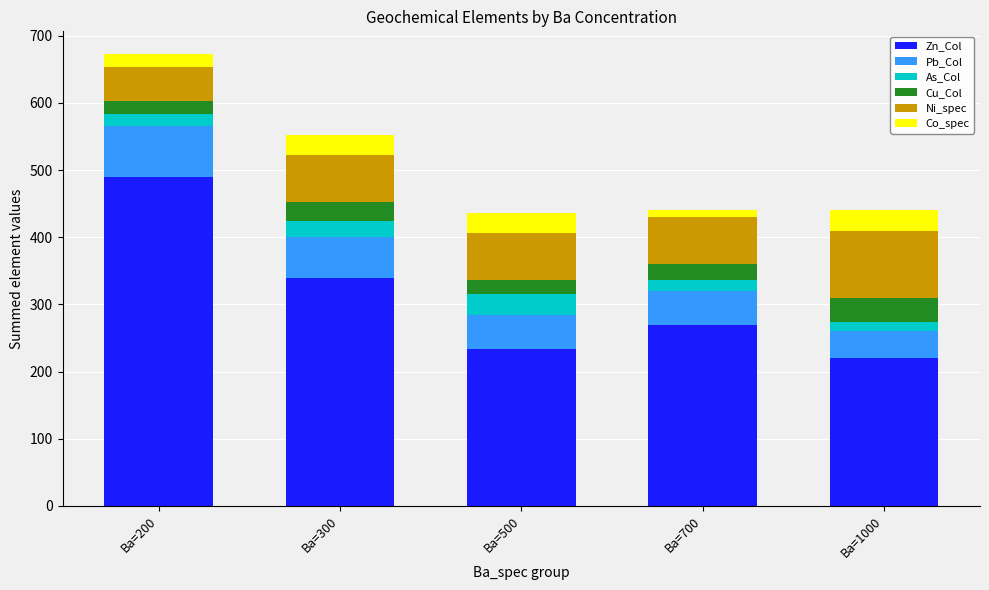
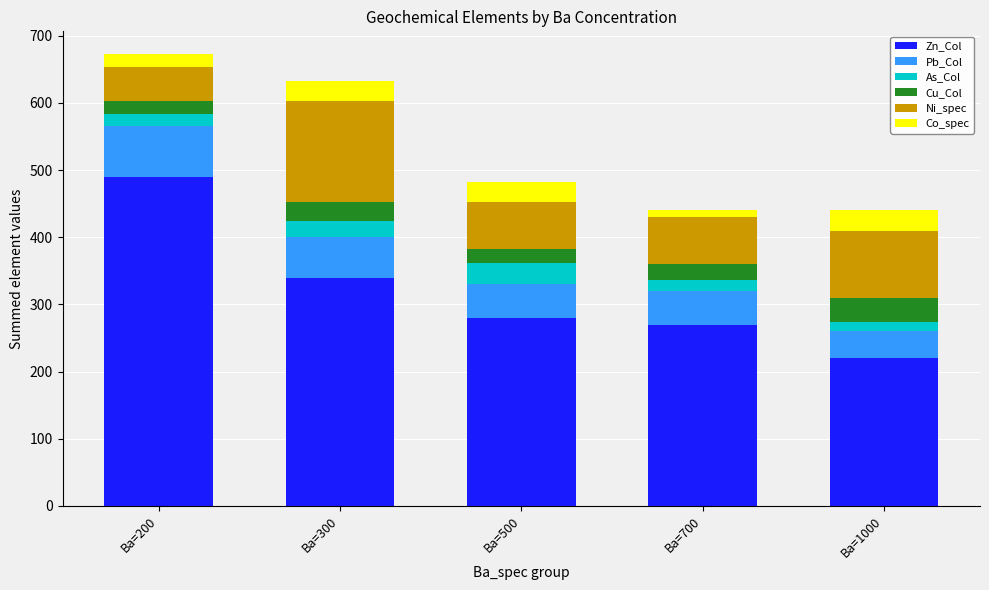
Ni_spec, Ba=300: 70 -> 150
Zn_Col, Ba=500: 230 -> 280
